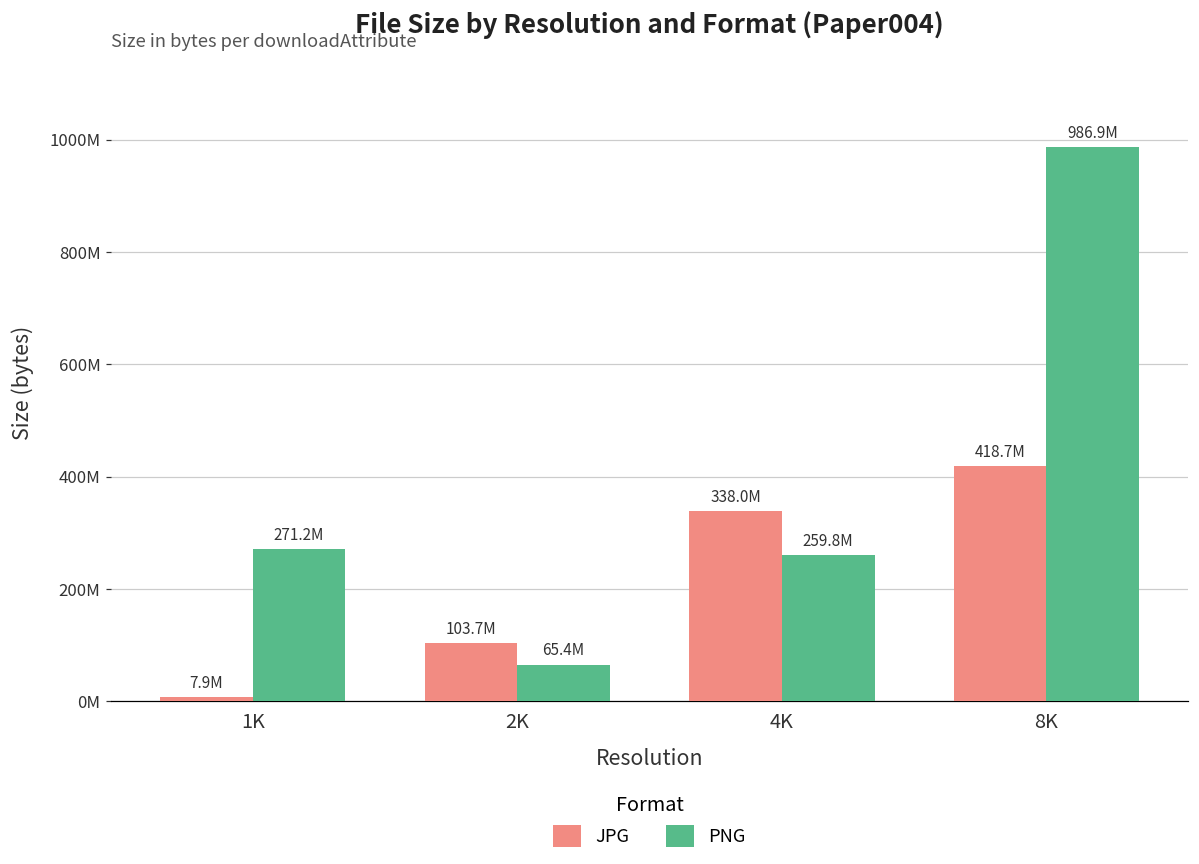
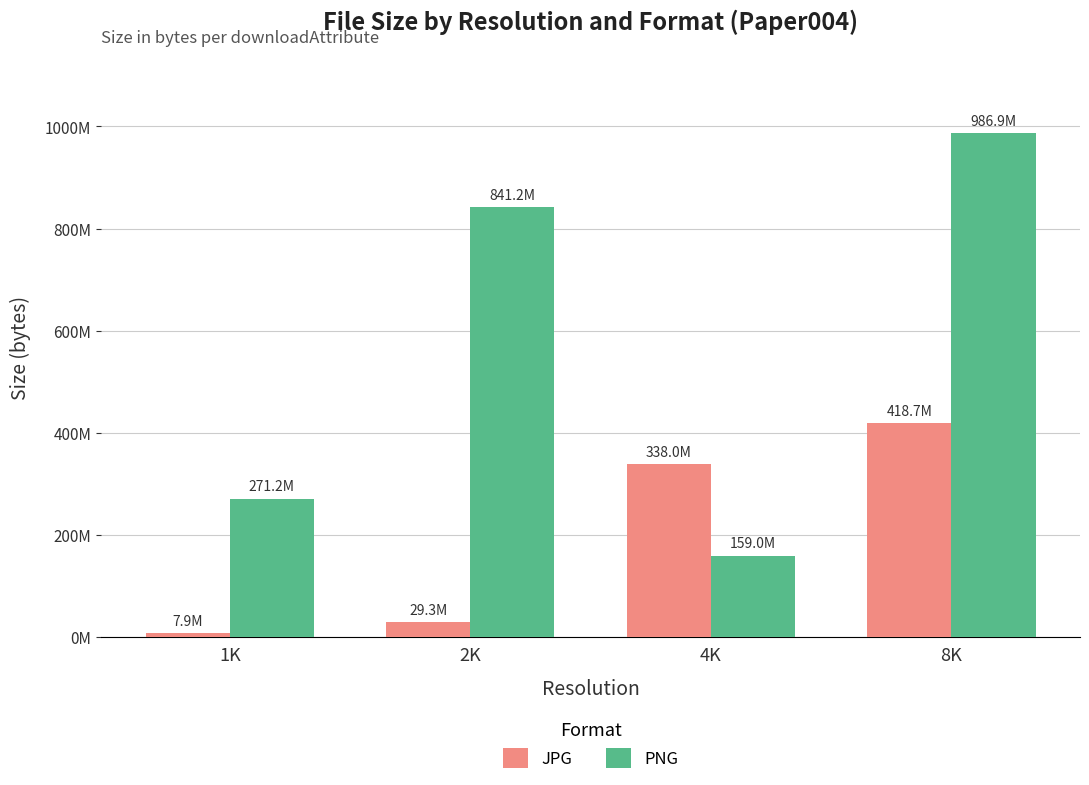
JPG, 2K: 103.7M -> 29.3M
PNG, 2K: 65.4M -> 841.2M
PNG, 4K: 259.8M -> 159.0M
